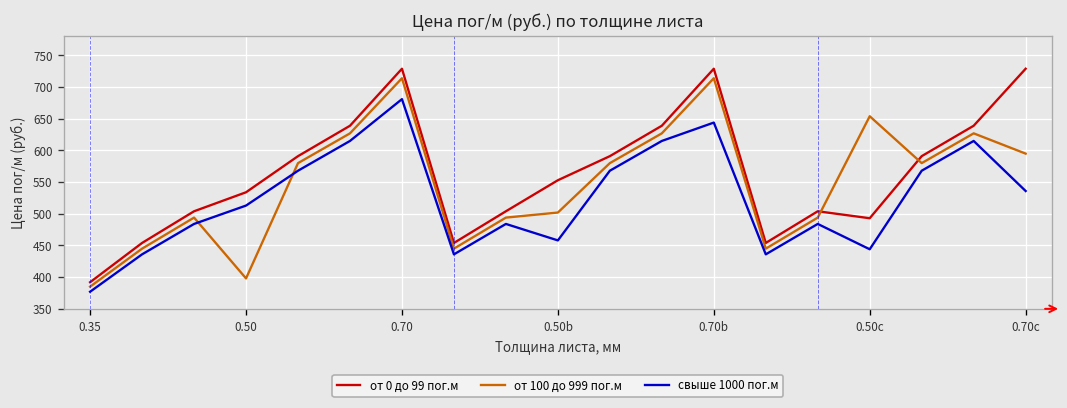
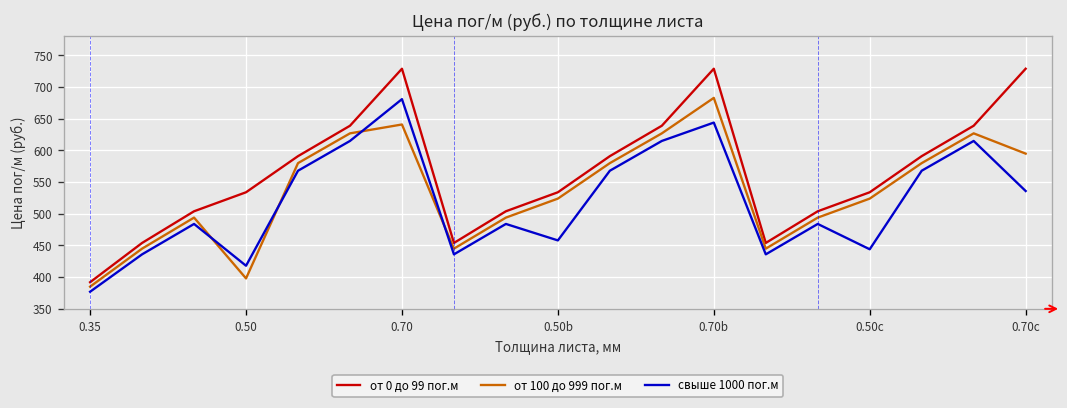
свыше 1000 пог.м, 0.50: 510 -> 420
от 100 до 999 пог.м, 0.70: 710 -> 640
от 0 до 99 пог.м, 0.50b: 550 -> 530
от 100 до 999 пог.м, 0.50b: 500 -> 520
от 100 до 999 пог.м, 0.70b: 710 -> 680
от 0 до 99 пог.м, 0.50c: 490 -> 530
от 100 до 999 пог.м, 0.50c: 650 -> 520
